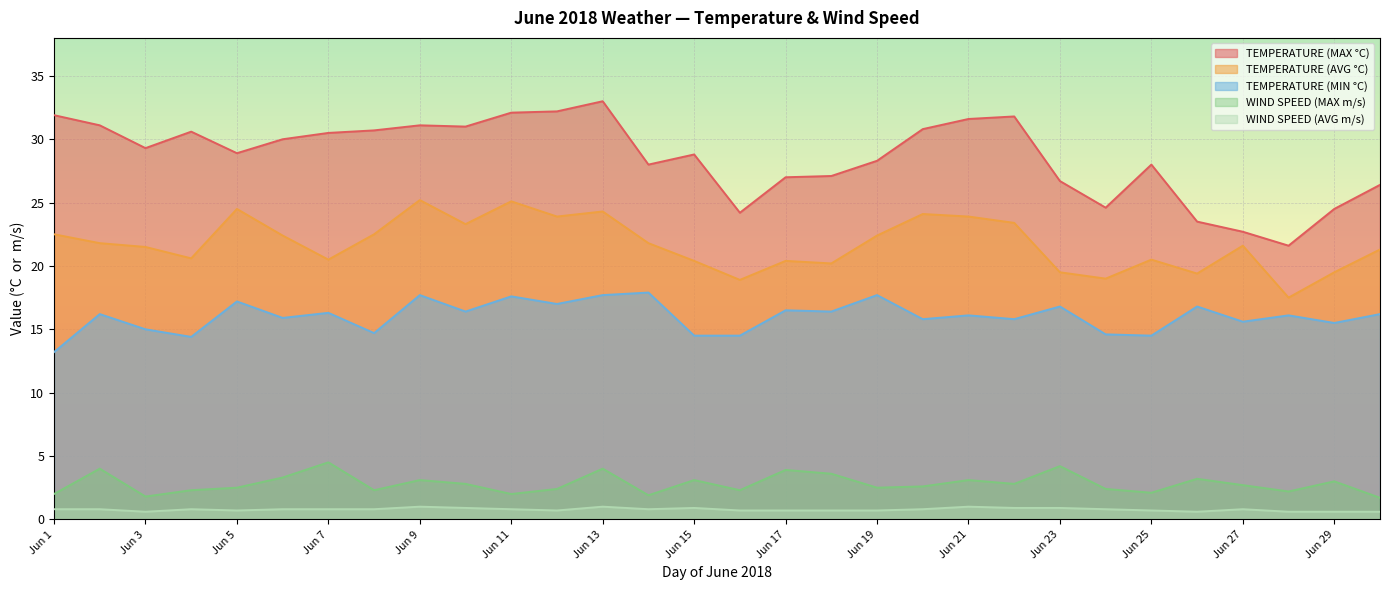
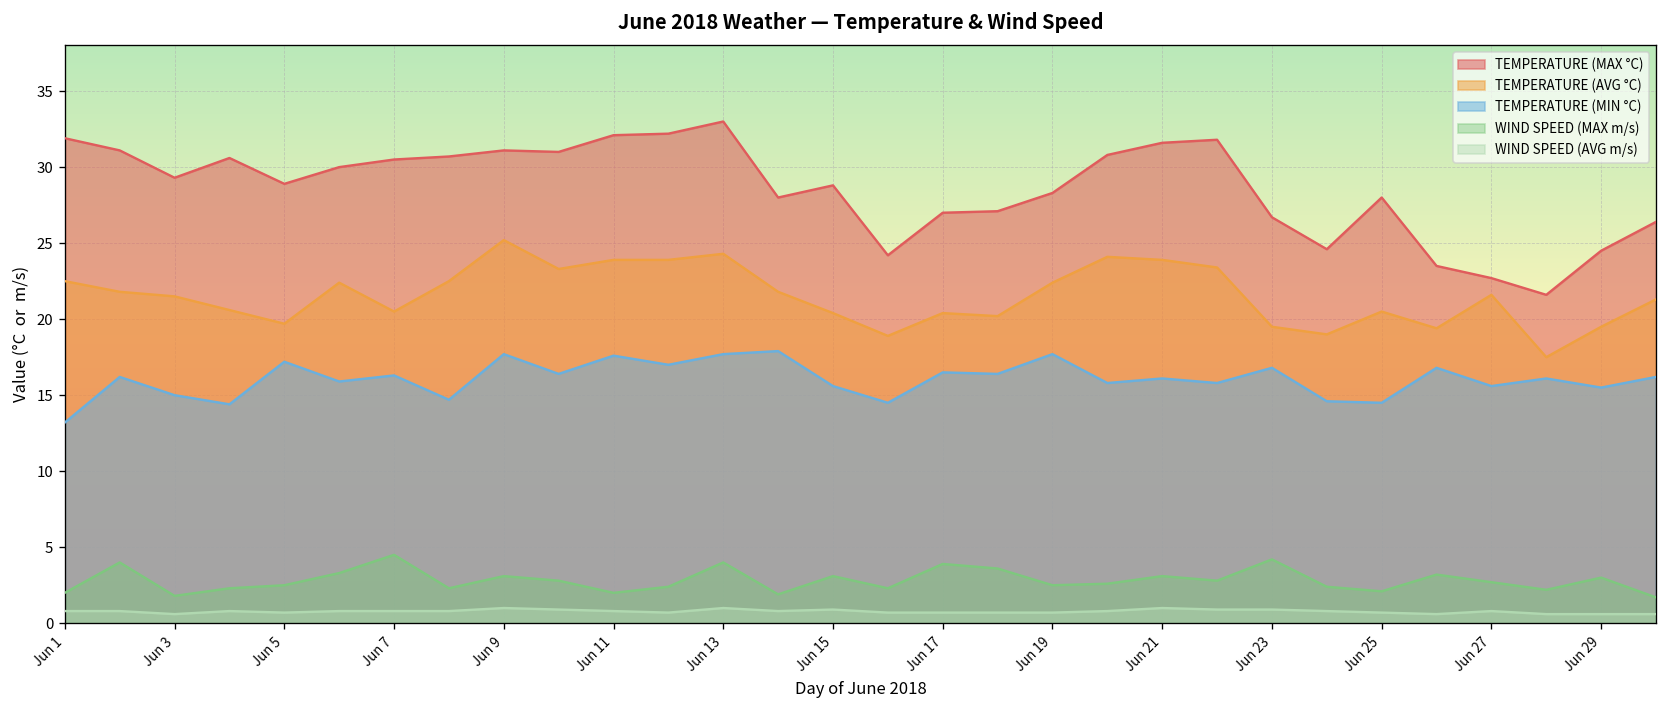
TEMPERATURE (AVG °C), Jun 5: 24.5 -> 19.7
TEMPERATURE (AVG °C), Jun 11: 25.1 -> 23.9
TEMPERATURE (MIN °C), Jun 15: 14.5 -> 15.6
